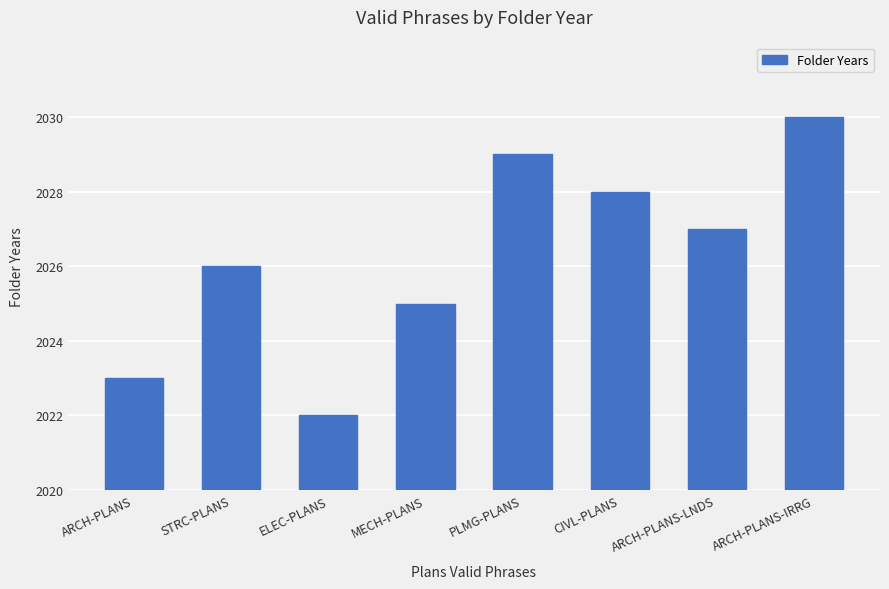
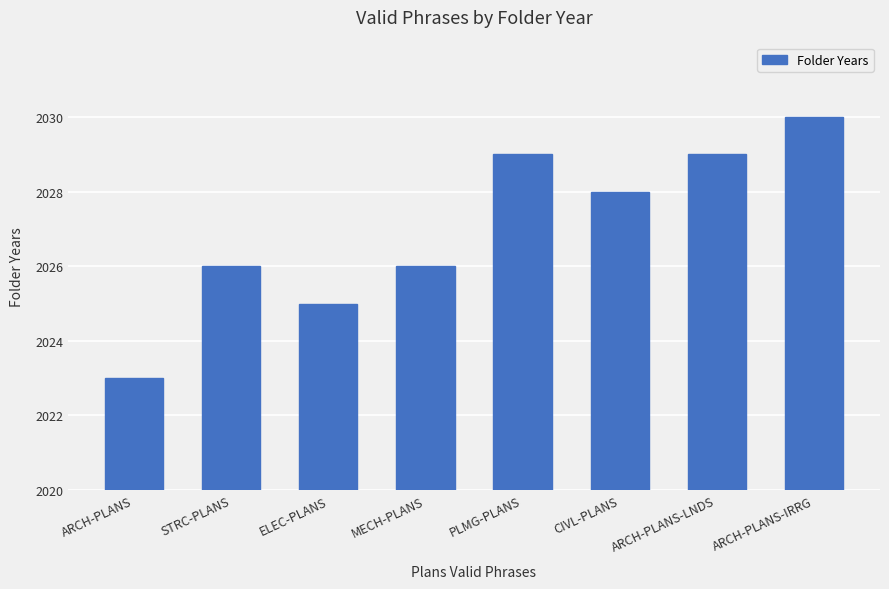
ELEC-PLANS: 2022 -> 2025
MECH-PLANS: 2025 -> 2026
ARCH-PLANS-LNDS: 2027 -> 2029
